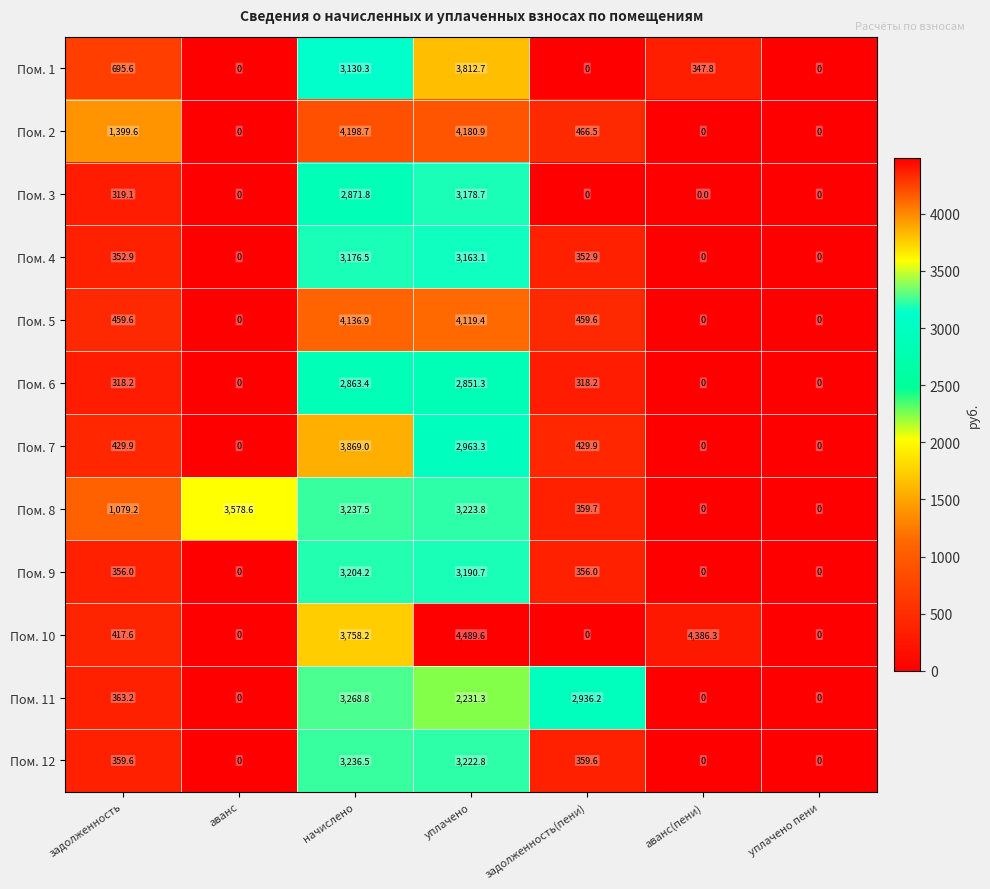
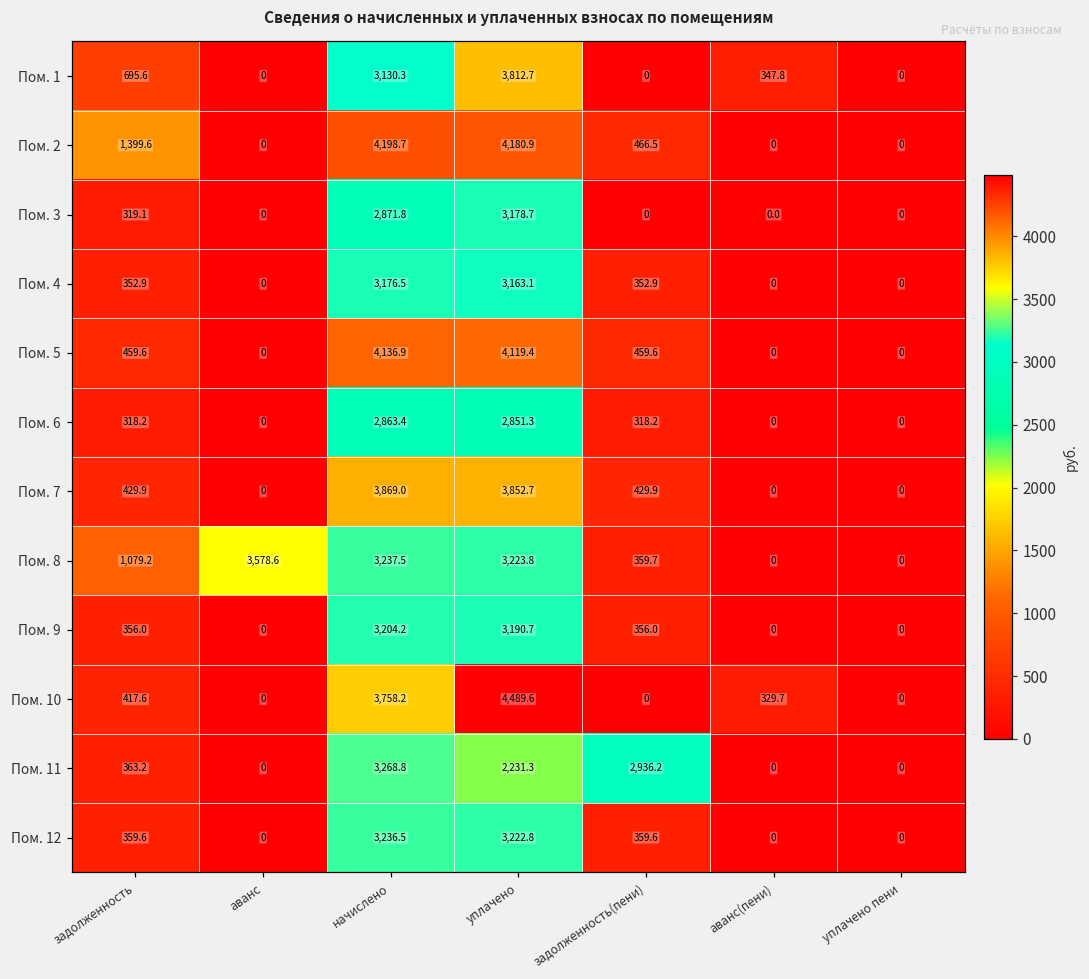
Пом. 7, уплачено: 2,963.3 -> 3,852.7
Пом. 10, аванс(пени): 4,386.3 -> 329.7
